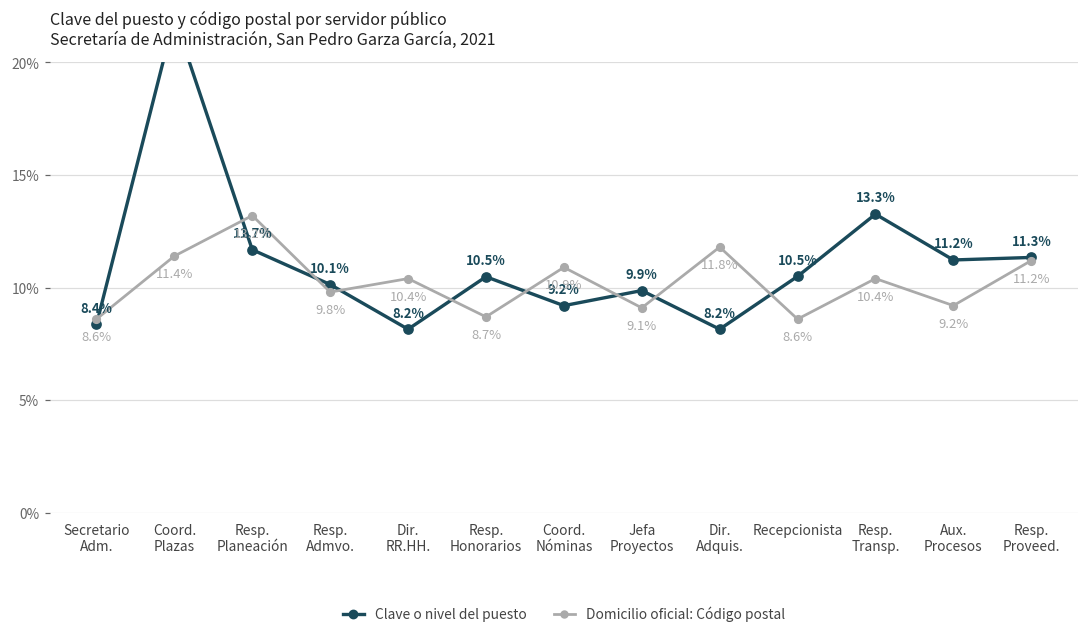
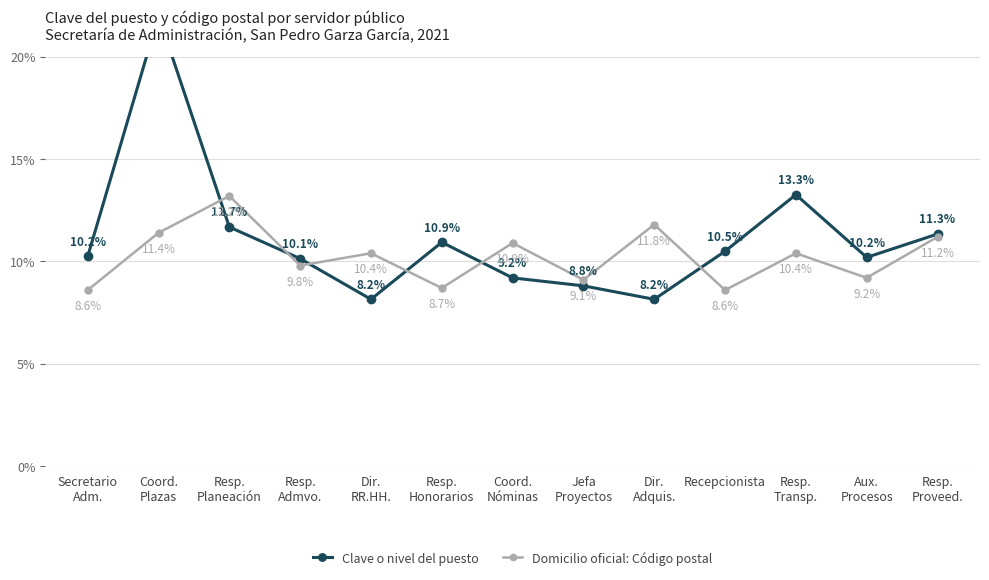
Clave o nivel del puesto, Secretario Adm.: 8.4% -> 10.2%
Clave o nivel del puesto, Resp. Honorarios: 10.5% -> 10.9%
Clave o nivel del puesto, Jefa Proyectos: 9.9% -> 8.8%
Clave o nivel del puesto, Aux. Procesos: 11.2% -> 10.2%
